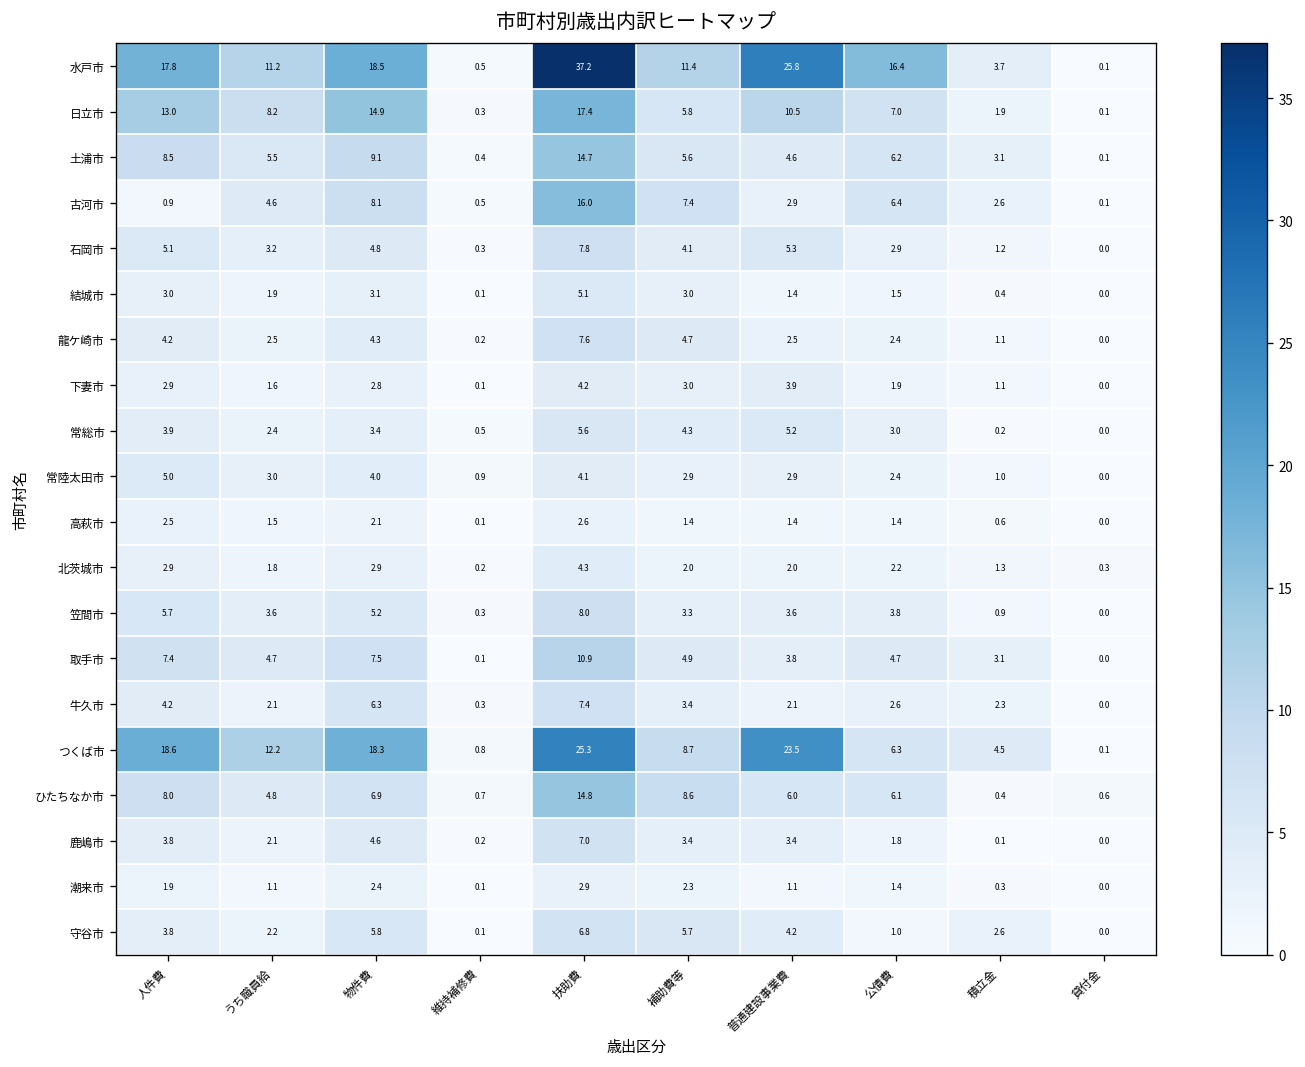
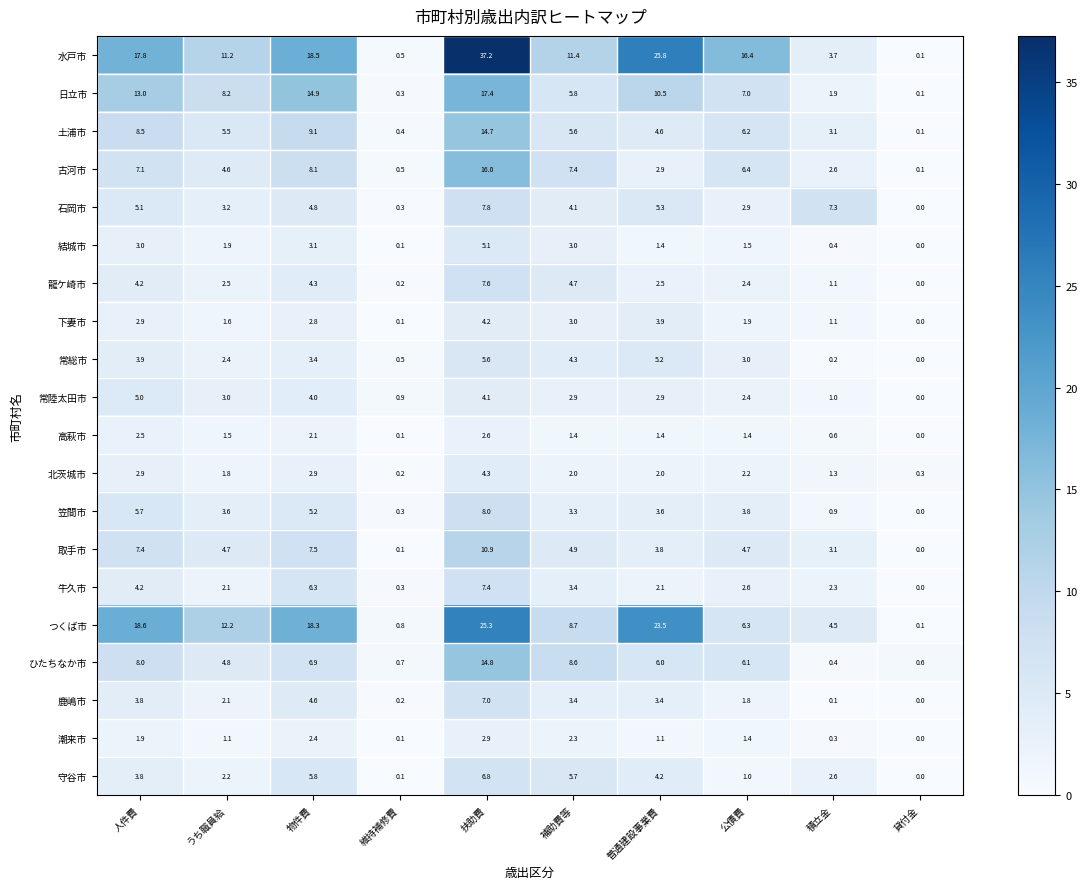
古河市, 人件費: 0.9 -> 7.1
石岡市, 積立金: 1.2 -> 7.3
